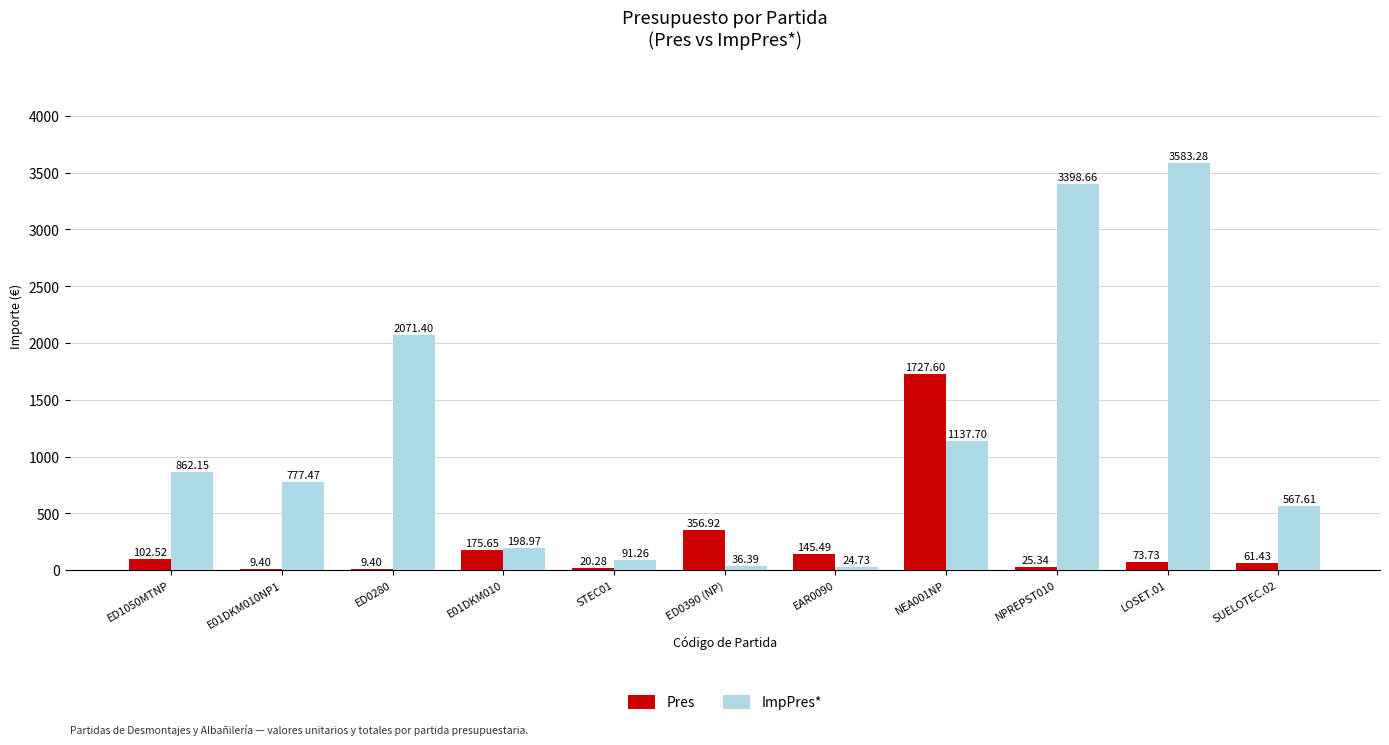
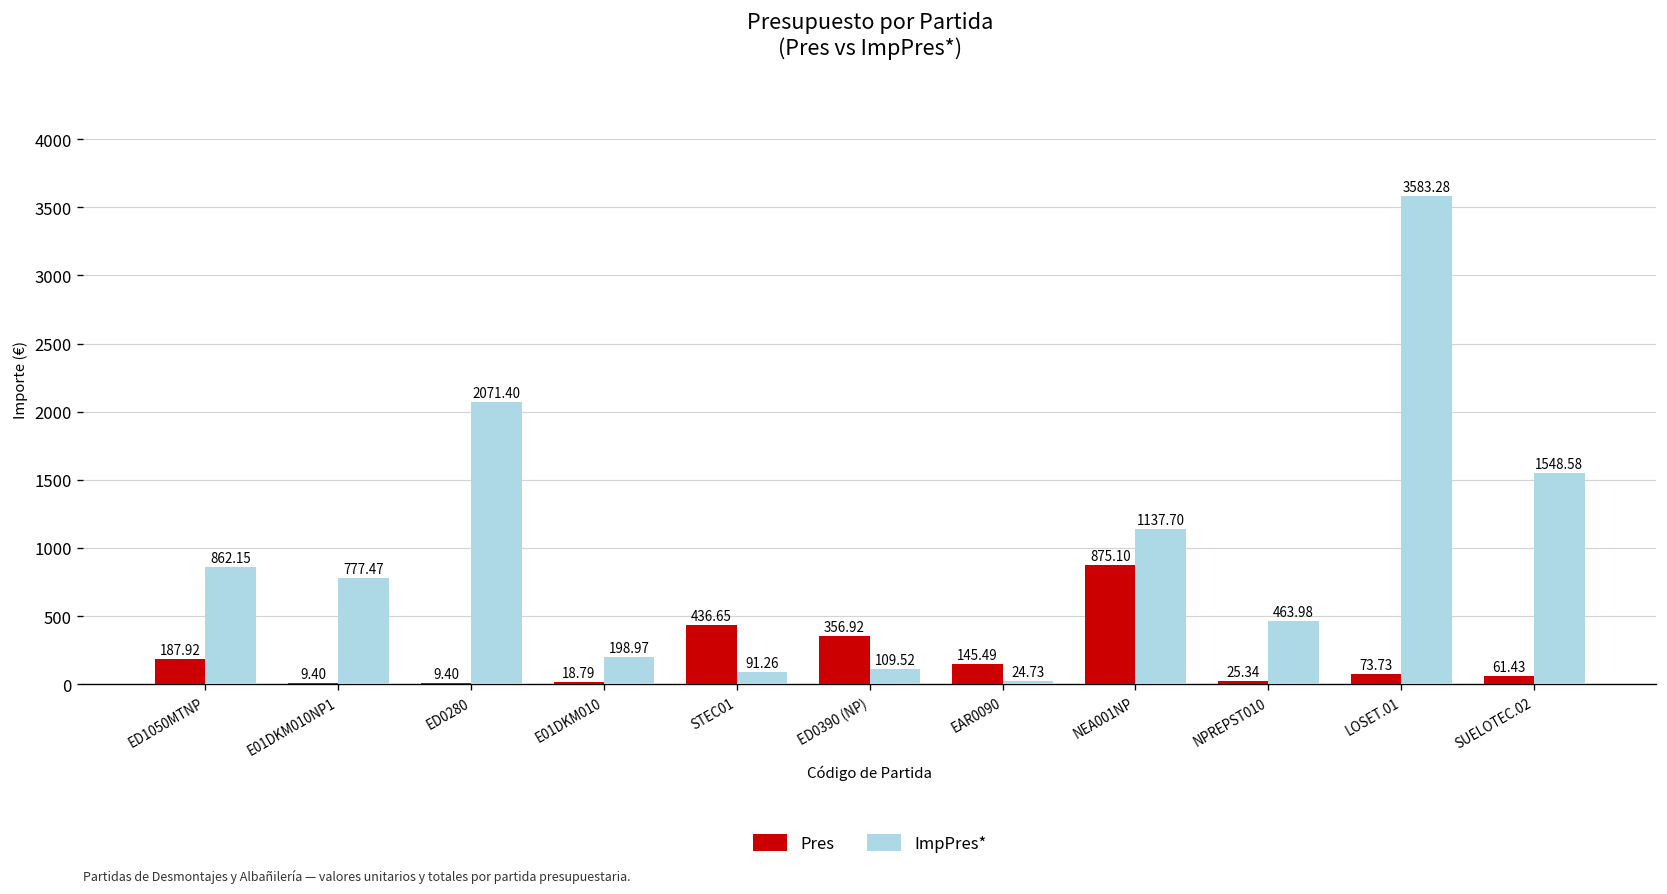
Pres, ED1050MTNP: 102.52 -> 187.92
Pres, E01DKM010: 175.65 -> 18.79
Pres, STEC01: 20.28 -> 436.65
ImpPres*, ED0390 (NP): 36.39 -> 109.52
Pres, NEA001NP: 1727.60 -> 875.10
ImpPres*, NPREPST010: 3398.66 -> 463.98
ImpPres*, SUELOTEC.02: 567.61 -> 1548.58
